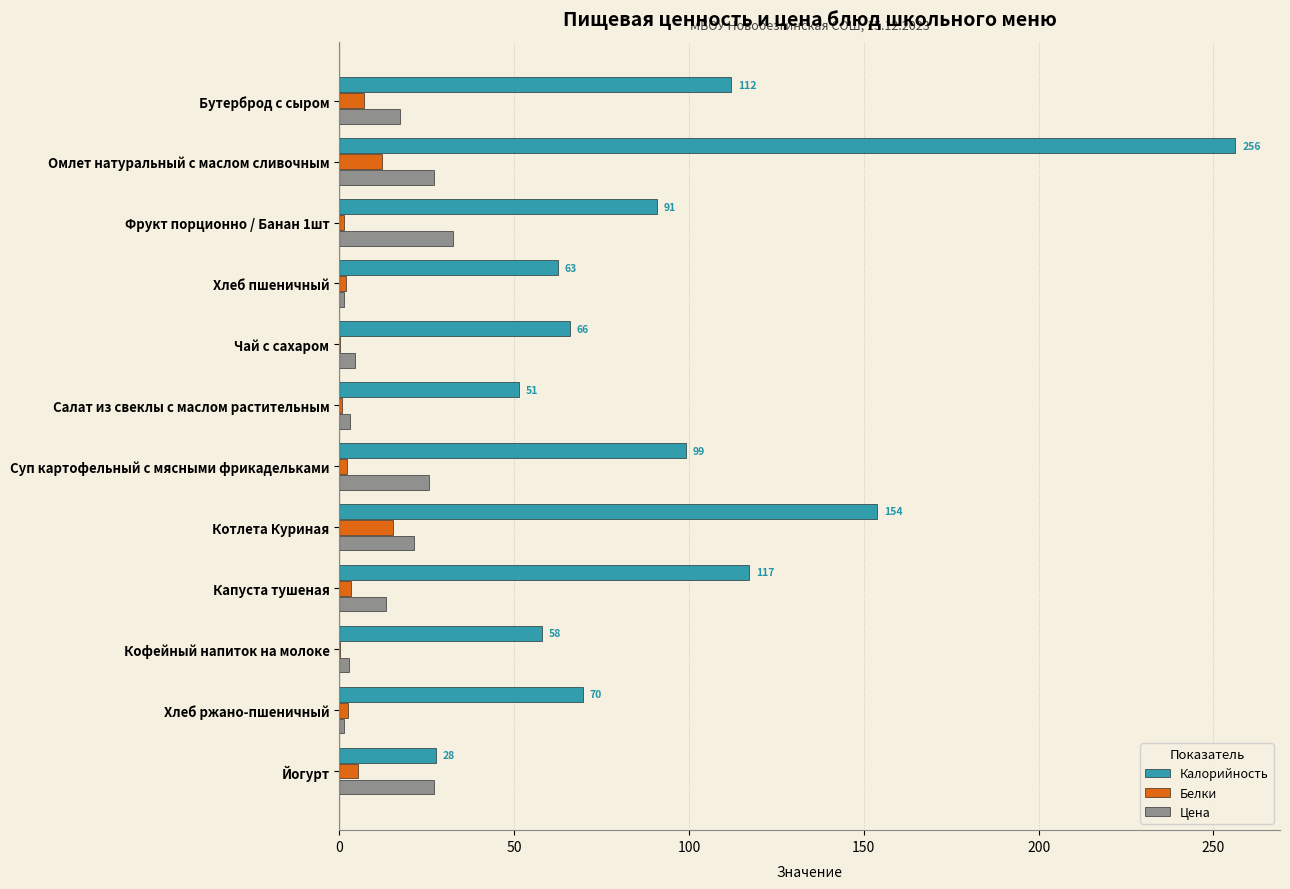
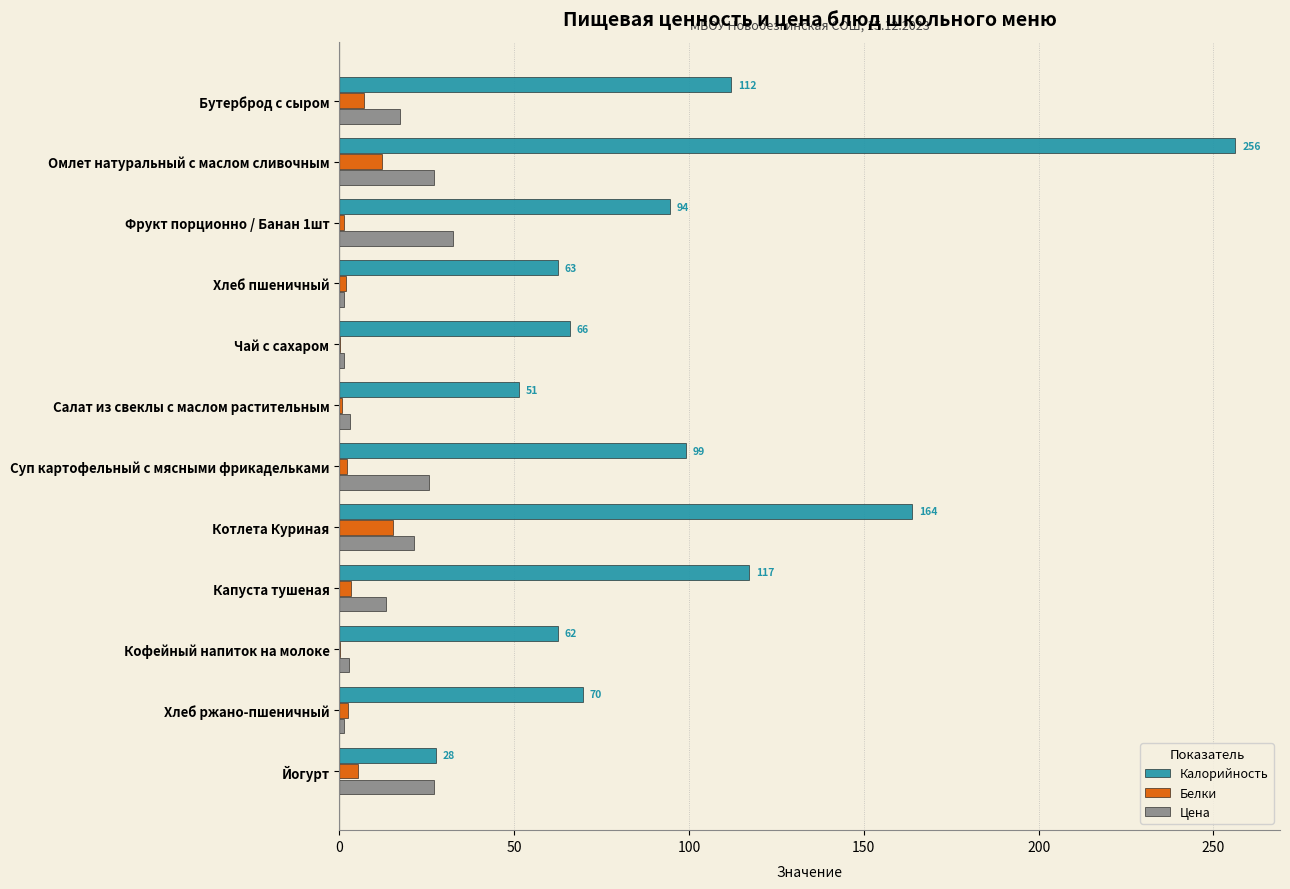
Калорийность, Фрукт порционно / Банан 1шт: 91 -> 94
Цена, Чай с сахаром: 5 -> 2
Калорийность, Котлета Куриная: 154 -> 164
Калорийность, Кофейный напиток на молоке: 58 -> 62
